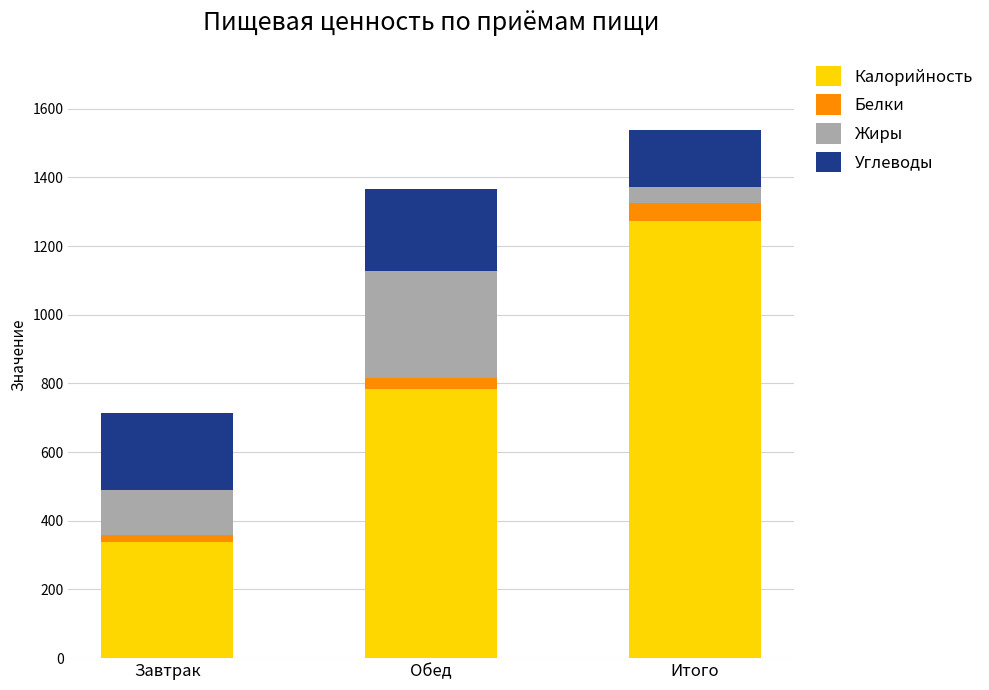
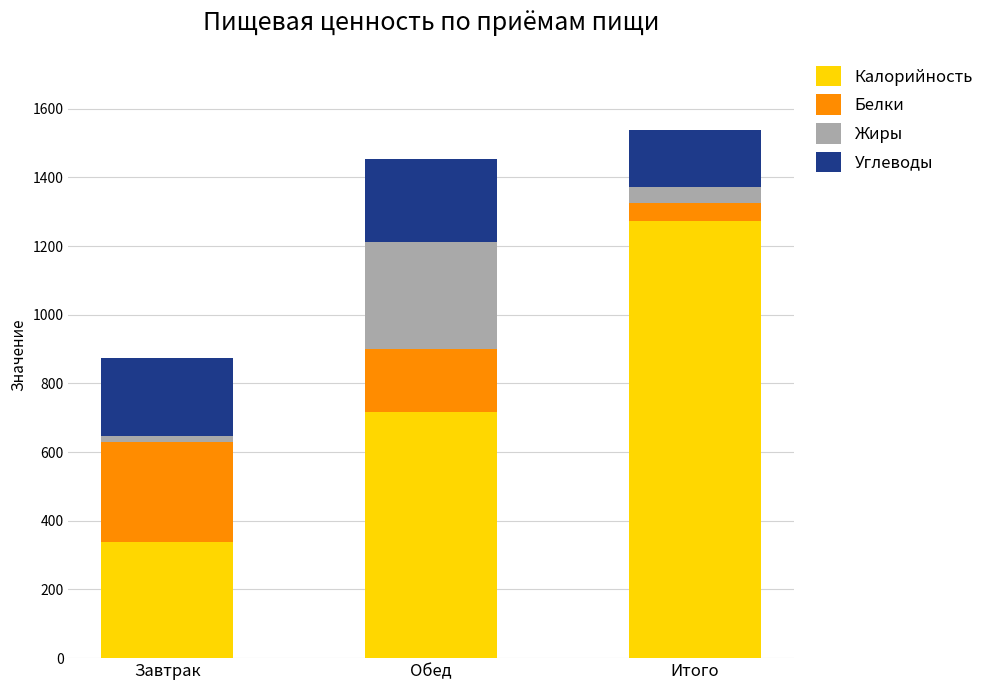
Белки, Завтрак: 20 -> 290
Жиры, Завтрак: 130 -> 20
Калорийность, Обед: 780 -> 720
Белки, Обед: 30 -> 180
